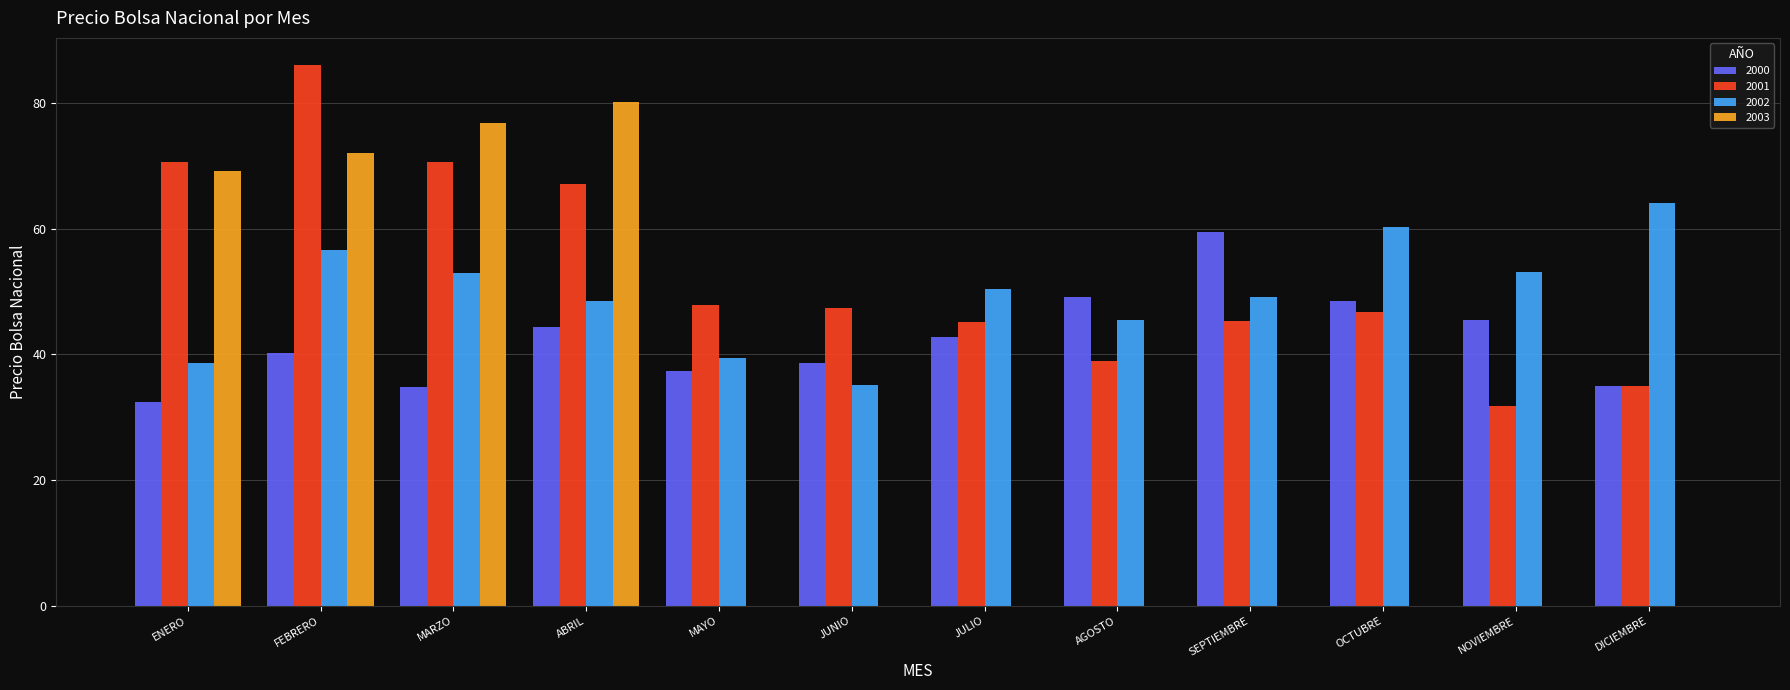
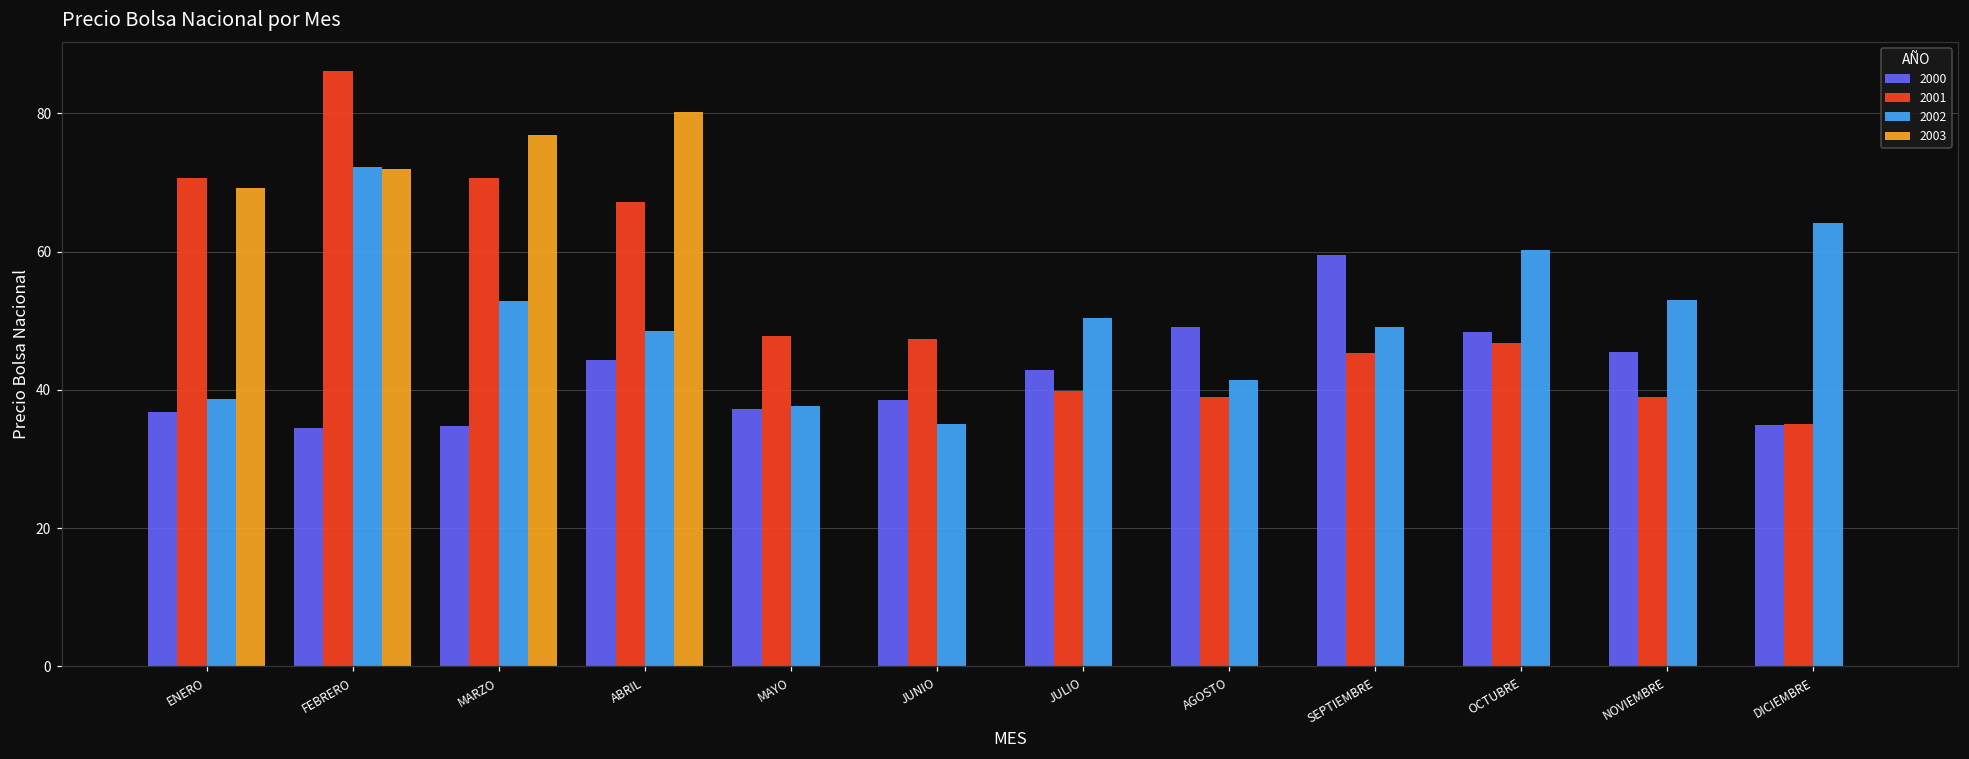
2000, ENERO: 32 -> 37
2000, FEBRERO: 40 -> 35
2002, FEBRERO: 57 -> 72
2002, MAYO: 39 -> 38
2001, JULIO: 45 -> 40
2002, AGOSTO: 45 -> 41
2001, NOVIEMBRE: 32 -> 39
